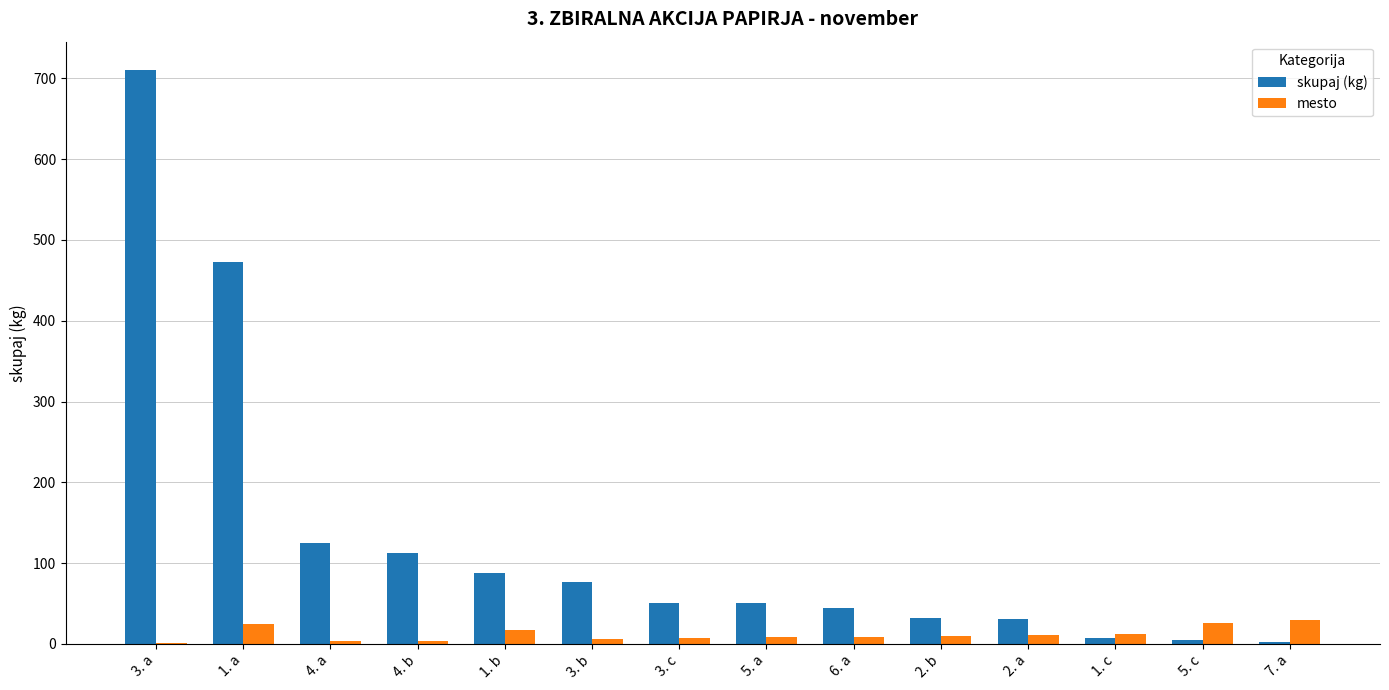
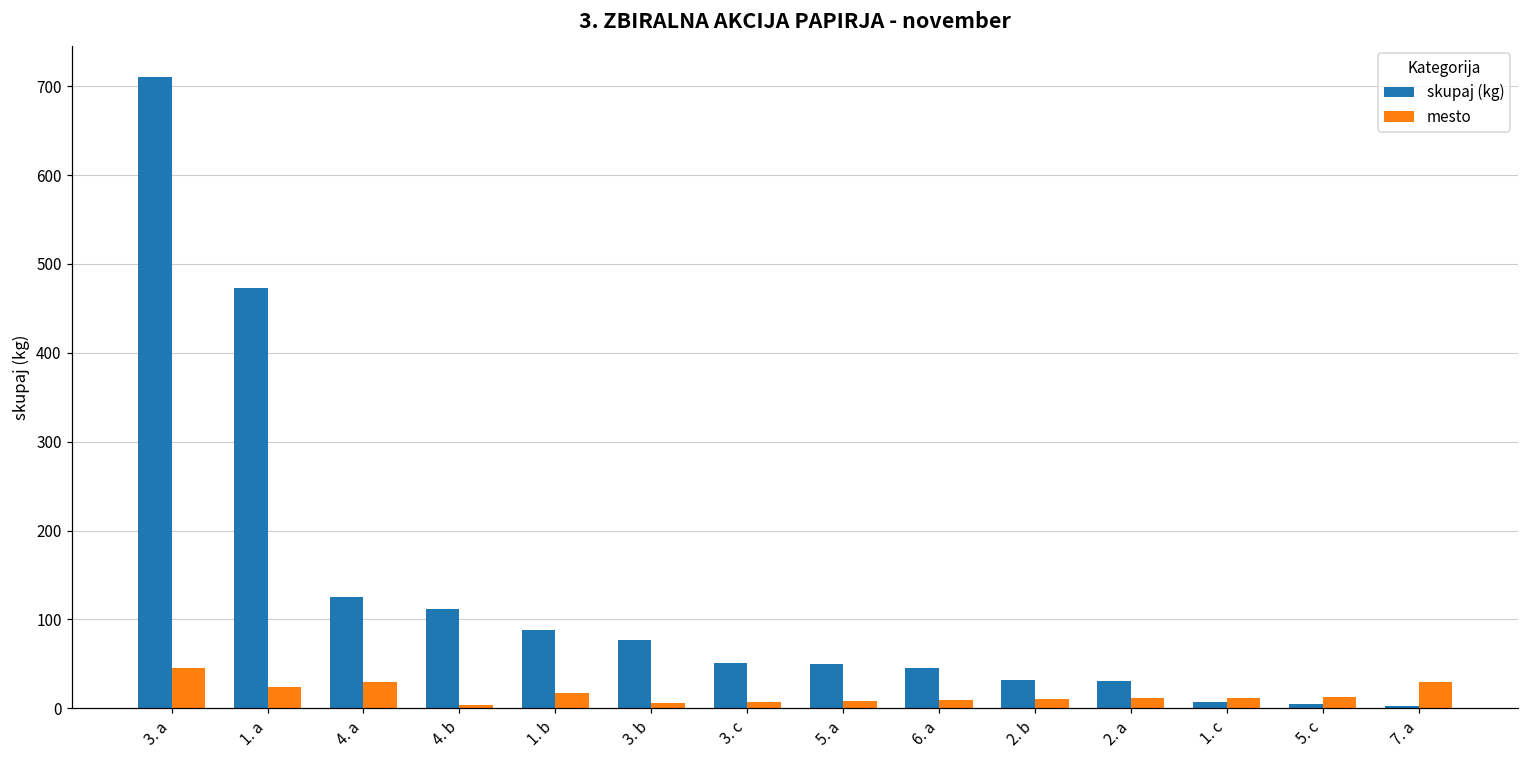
mesto, 3. a: 0 -> 50
mesto, 4. a: 0 -> 30
mesto, 5. c: 30 -> 10
